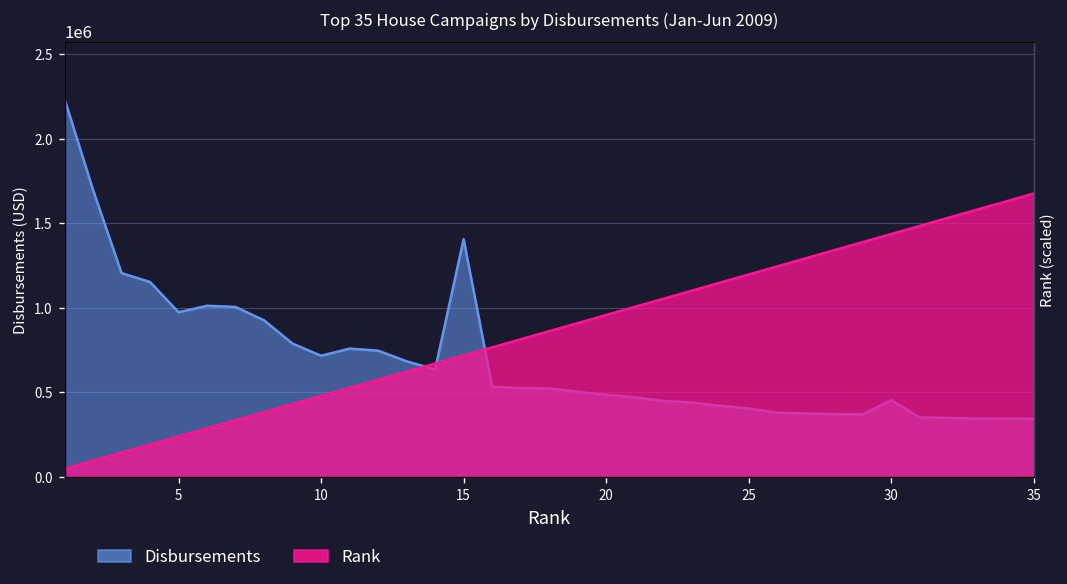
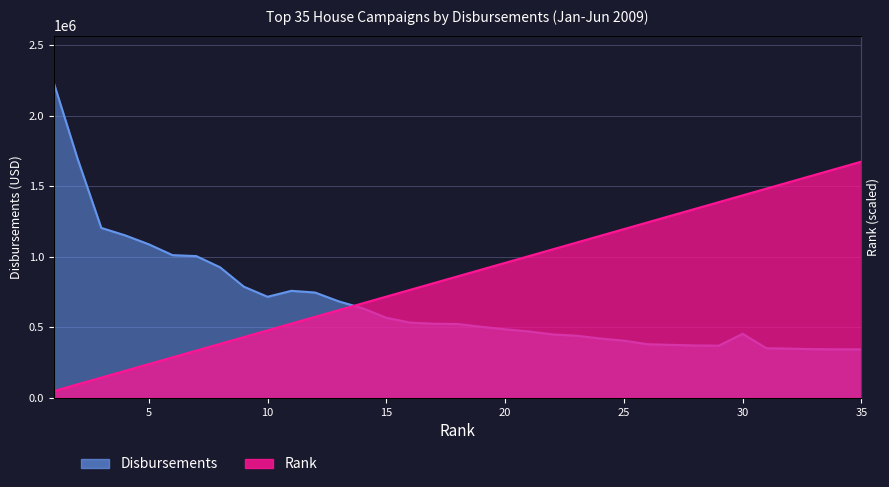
Disbursements, 5: 970000 -> 1090000
Disbursements, 15: 1410000 -> 570000
